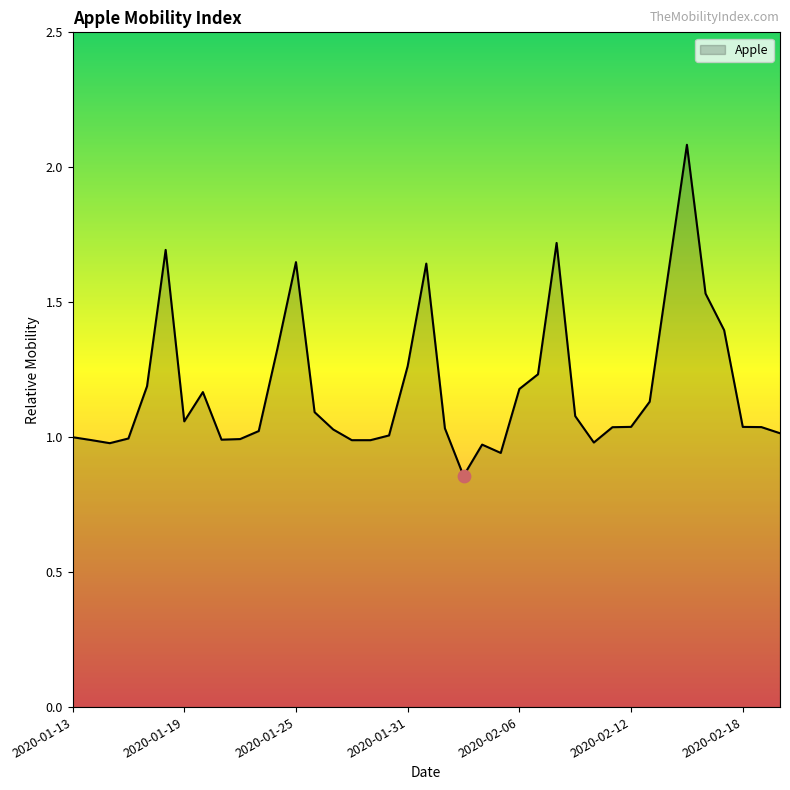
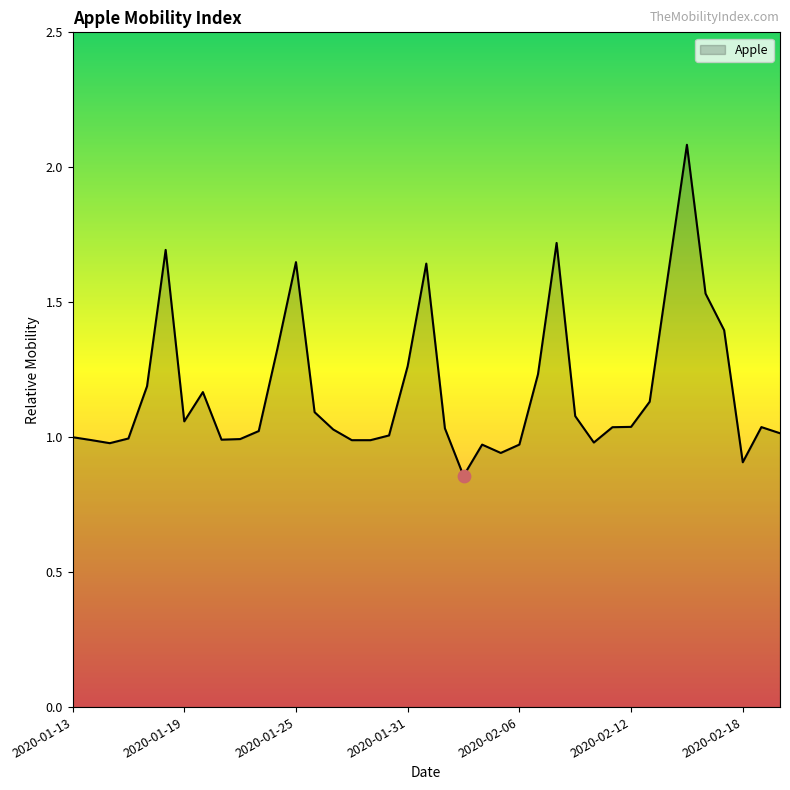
Apple, 2020-02-06: 1.18 -> 0.97
Apple, 2020-02-18: 1.04 -> 0.91
